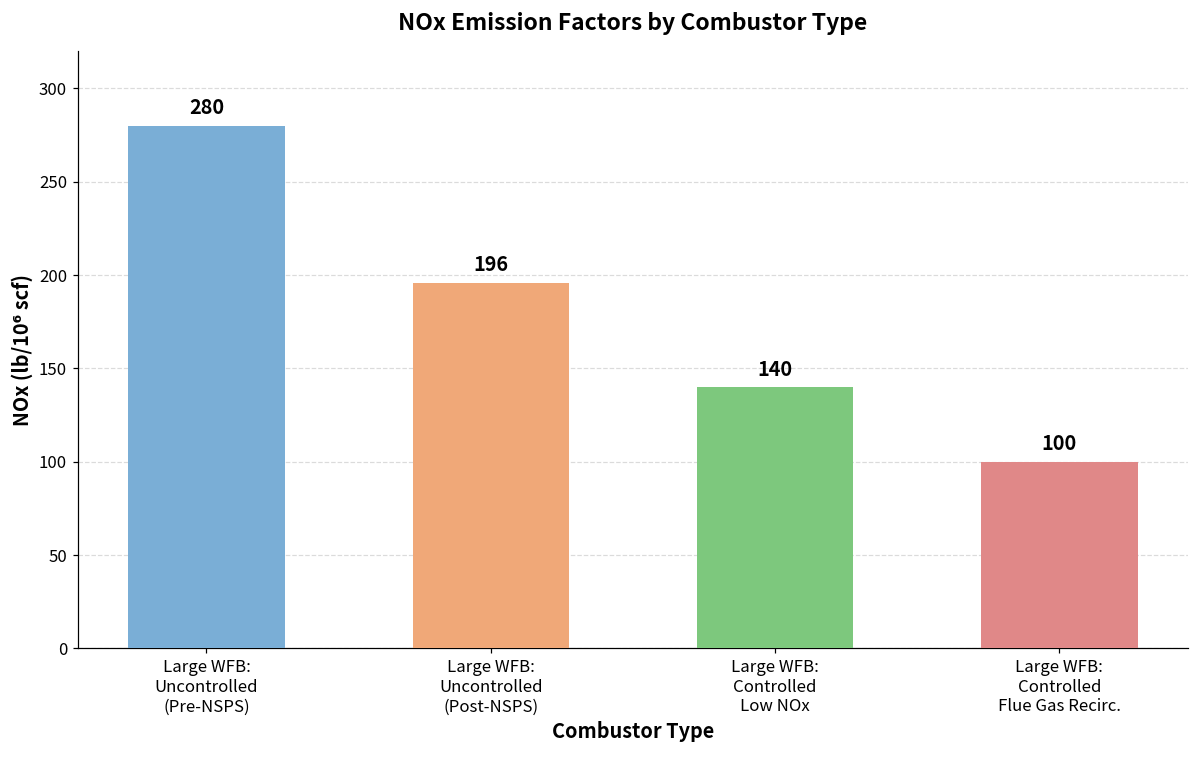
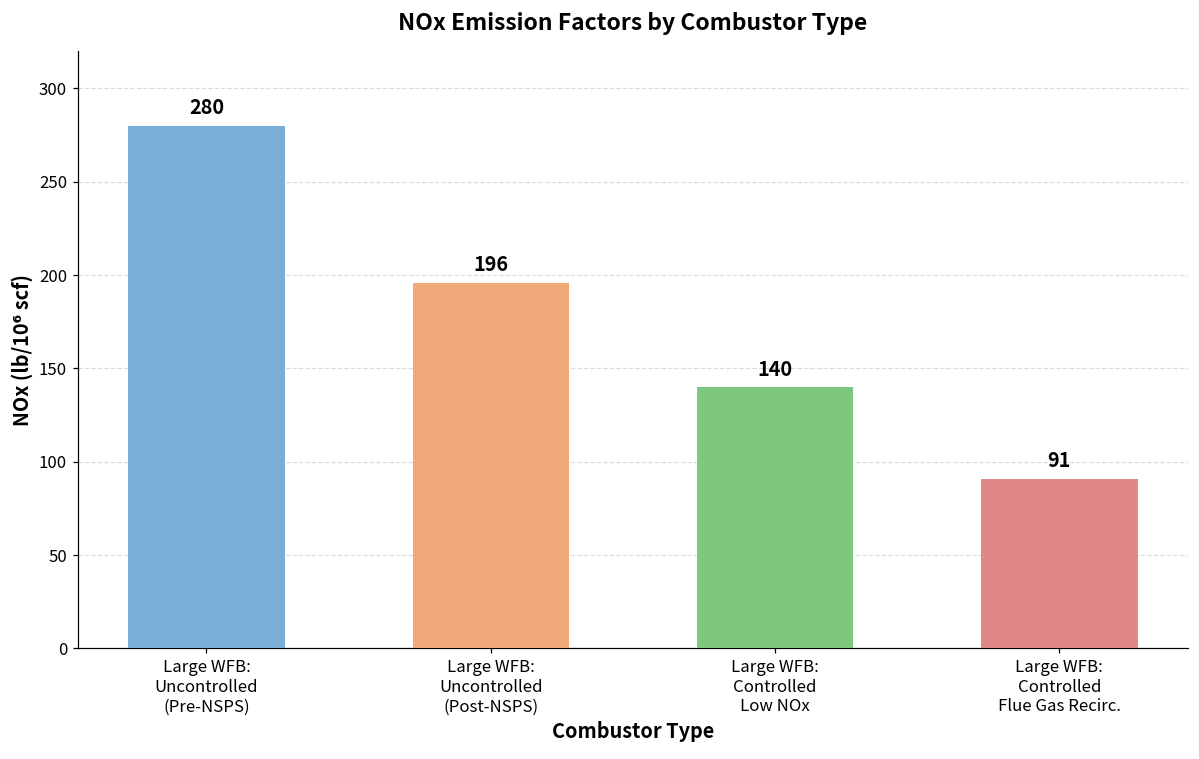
Large WFB: Controlled Flue Gas Recirc.: 100 -> 91
